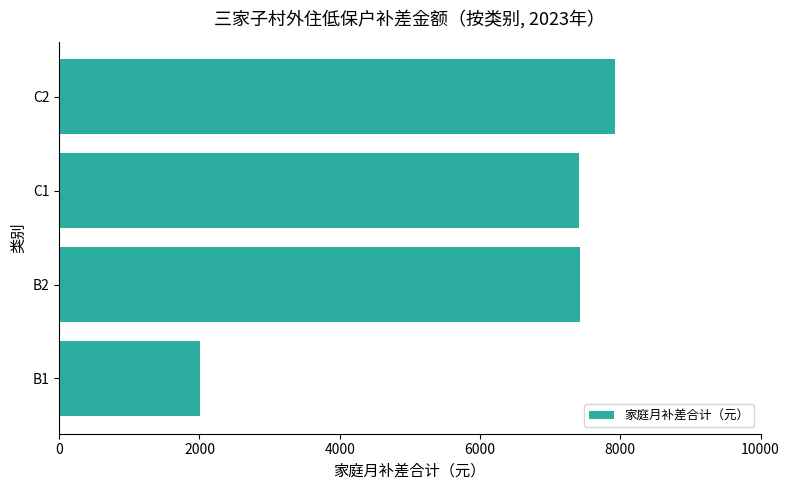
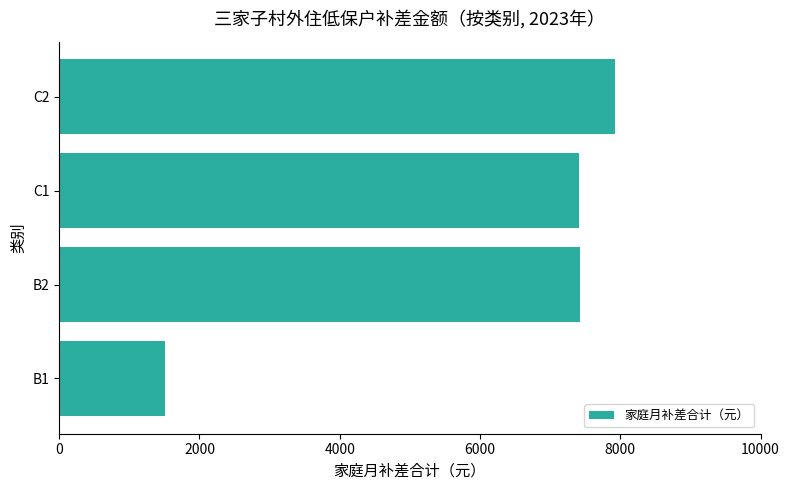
B1: 2000 -> 1500
